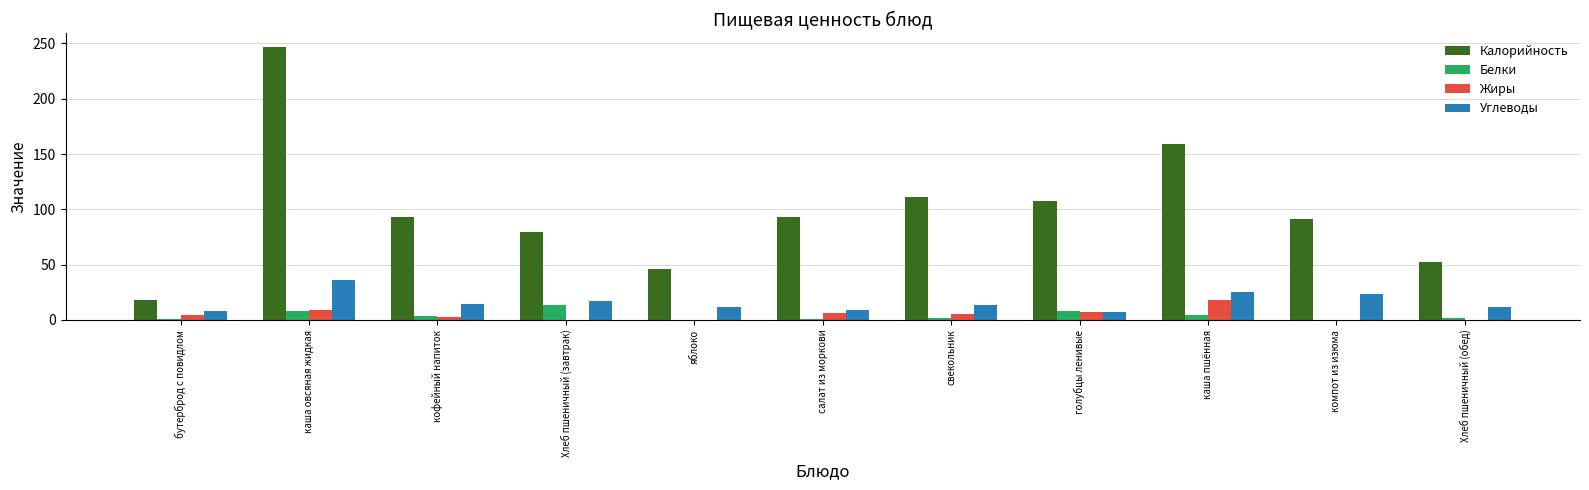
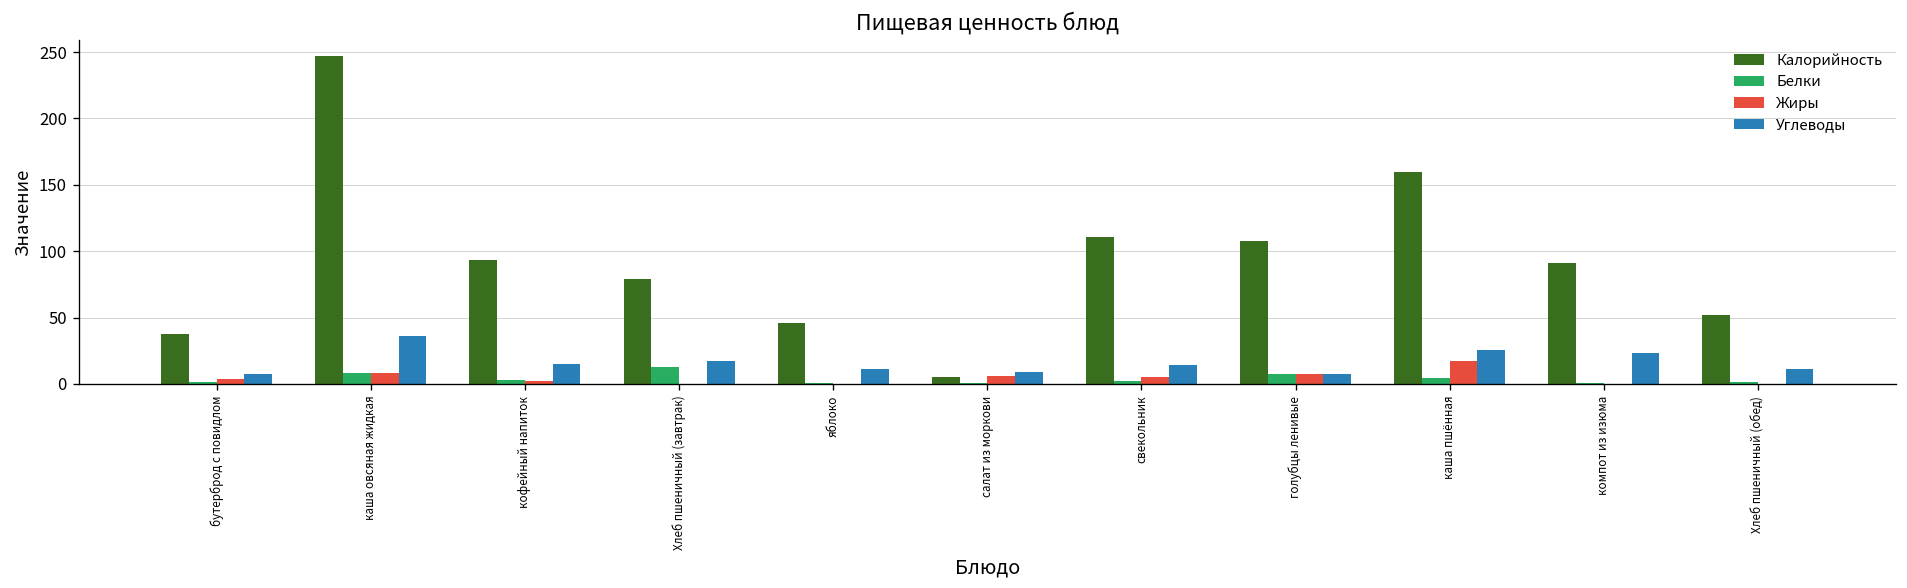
Калорийность, бутерброд с повидлом: 18 -> 38
Калорийность, салат из моркови: 93 -> 5
